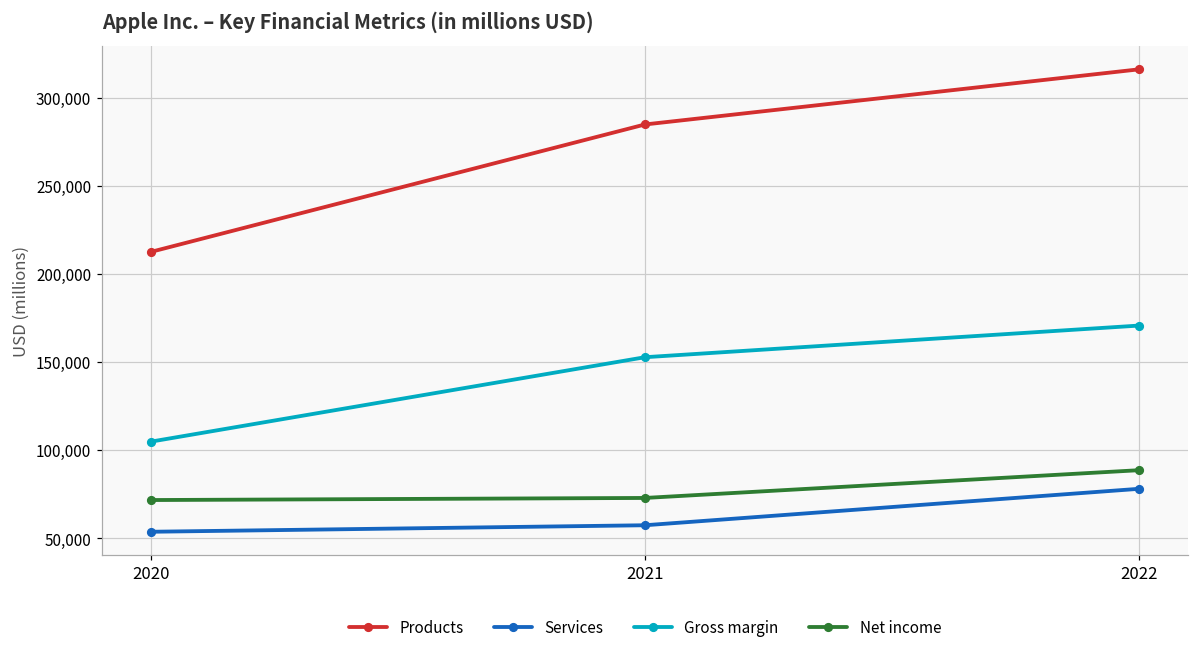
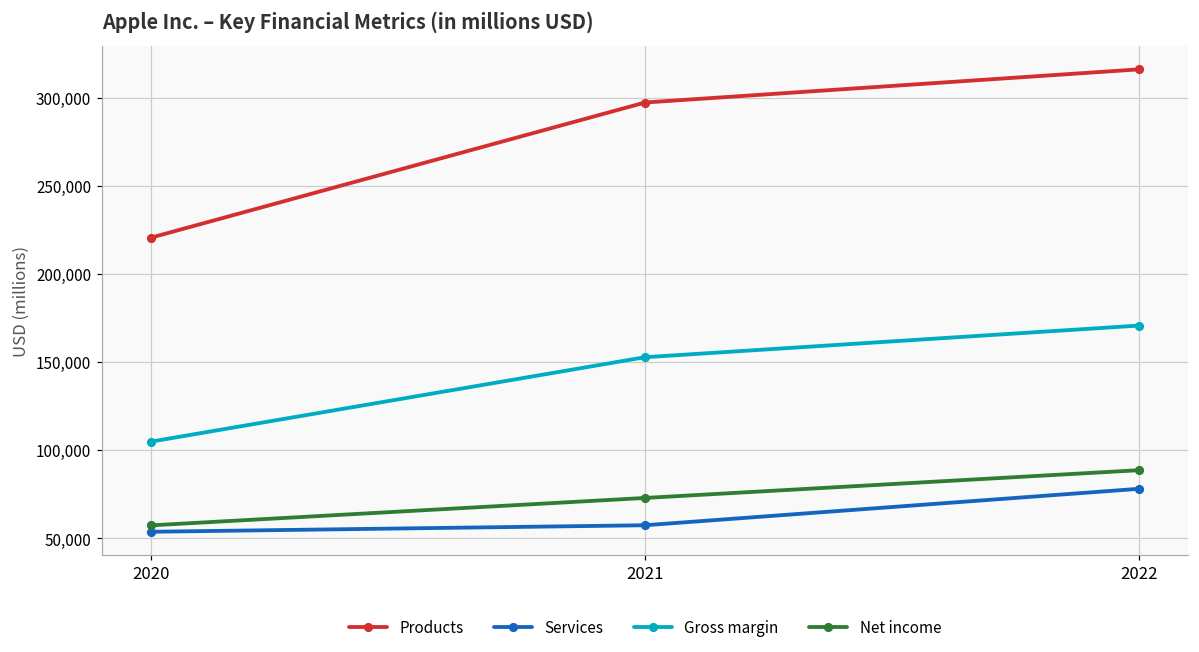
Products, 2020: 213,000 -> 221,000
Net income, 2020: 72,000 -> 57,000
Products, 2021: 285,000 -> 297,000
